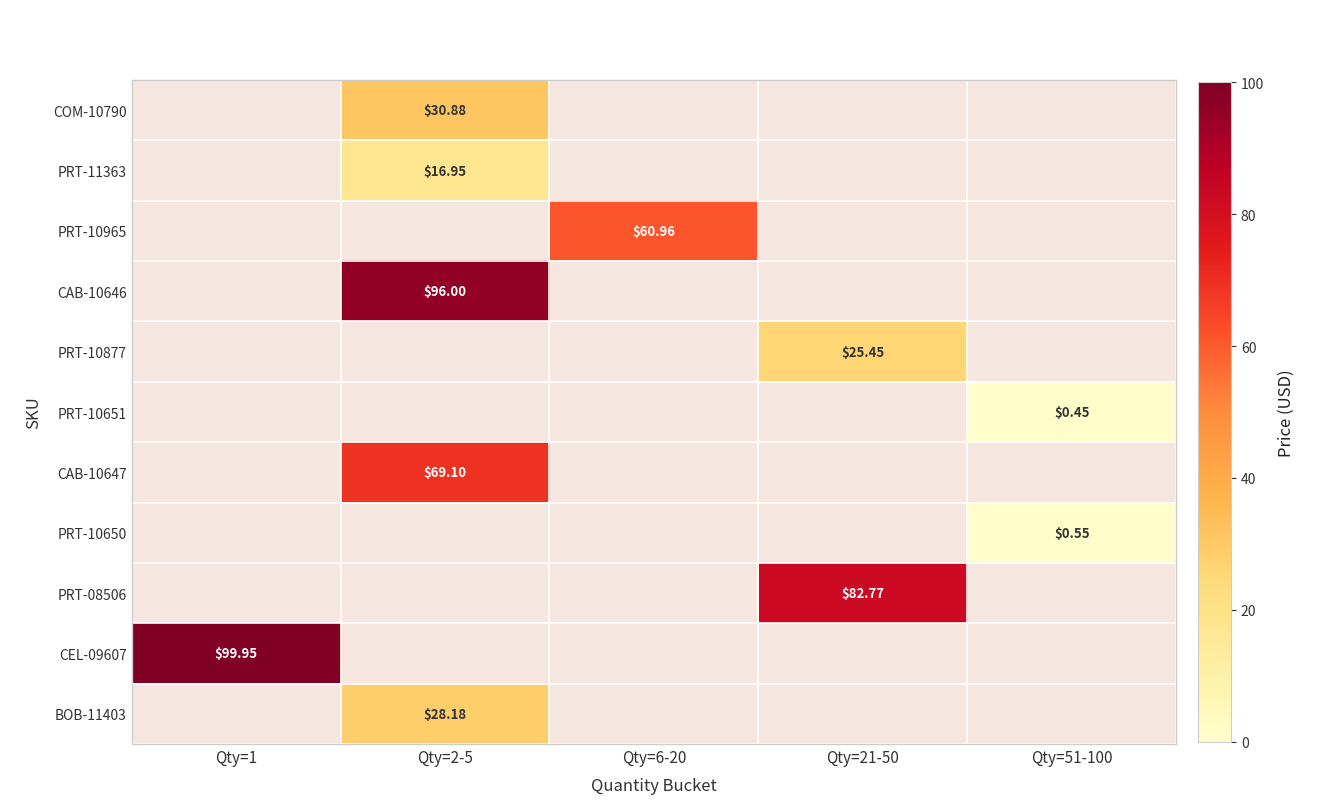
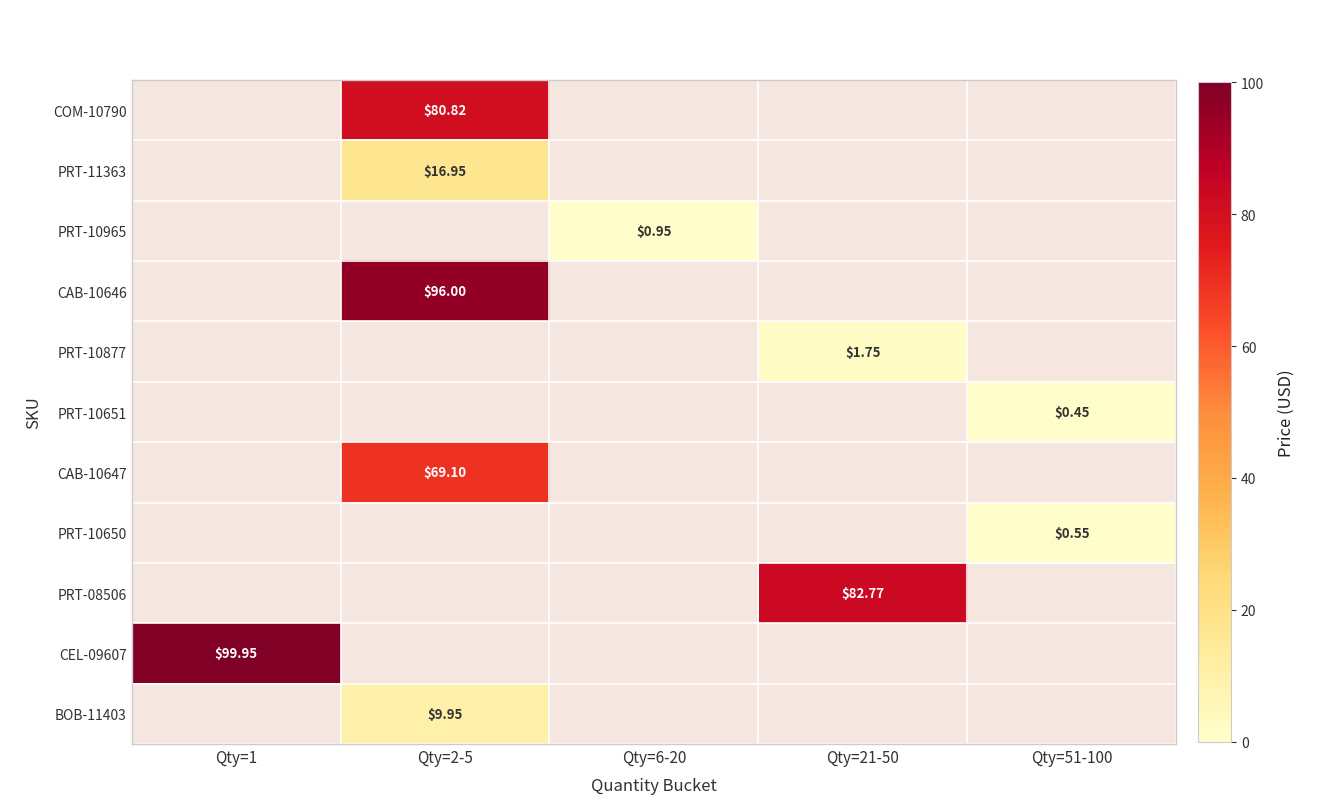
COM-10790, Qty=2-5: $30.88 -> $80.82
PRT-10965, Qty=6-20: $60.96 -> $0.95
PRT-10877, Qty=21-50: $25.45 -> $1.75
BOB-11403, Qty=2-5: $28.18 -> $9.95
